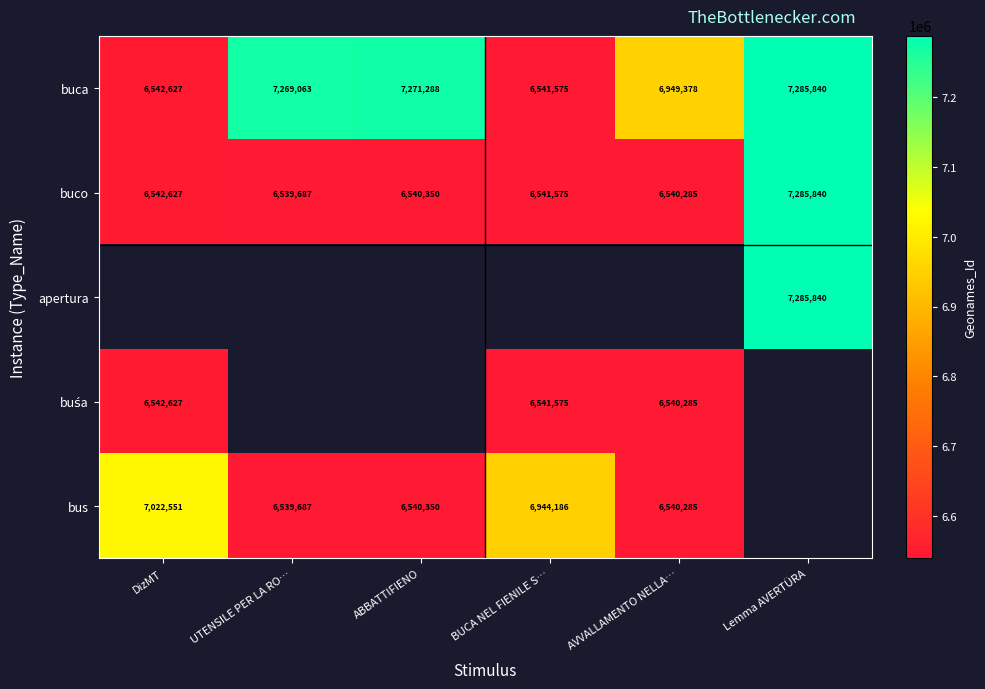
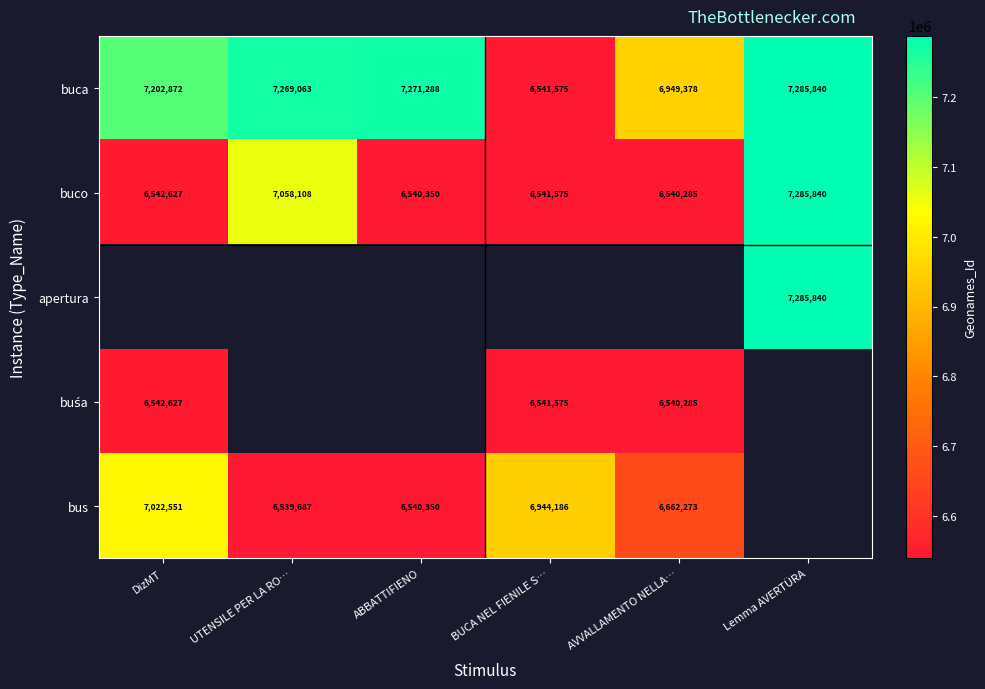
buca, DizMT: 6,542,627 -> 7,202,872
buco, UTENSILE PER LA RO…: 6,539,687 -> 7,058,108
bus, AVVALLAMENTO NELLA…: 6,540,285 -> 6,662,273
